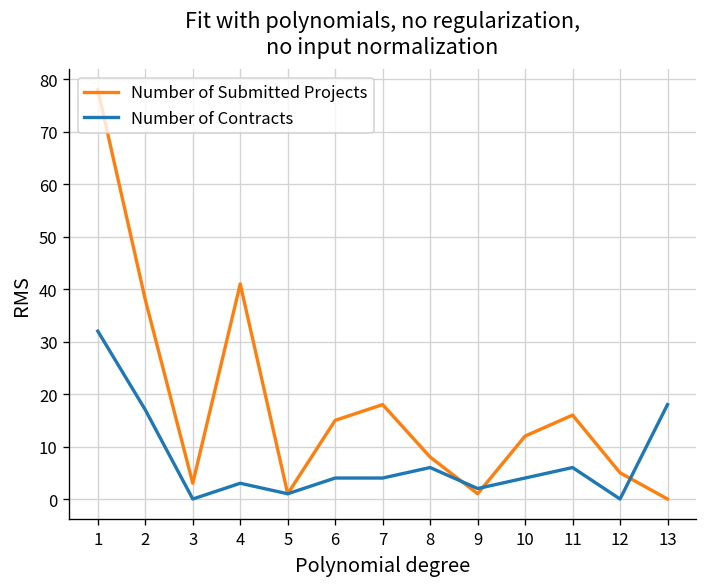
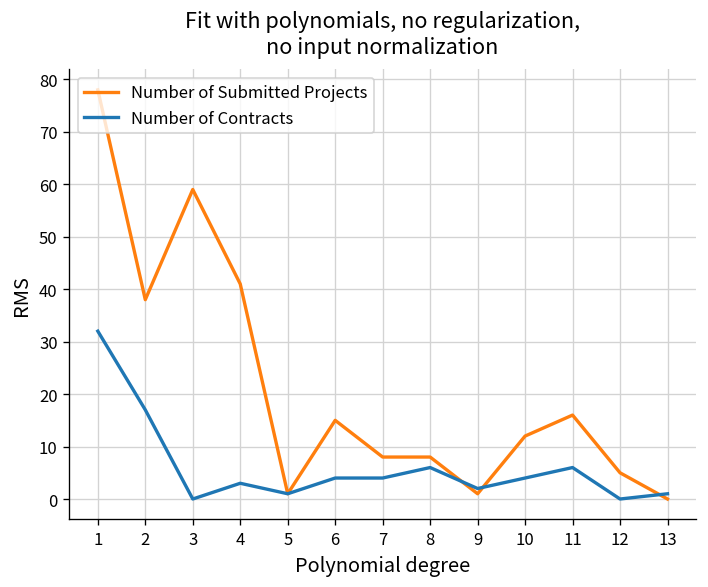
Number of Submitted Projects, 3: 3 -> 59
Number of Submitted Projects, 7: 18 -> 8
Number of Contracts, 13: 18 -> 1
